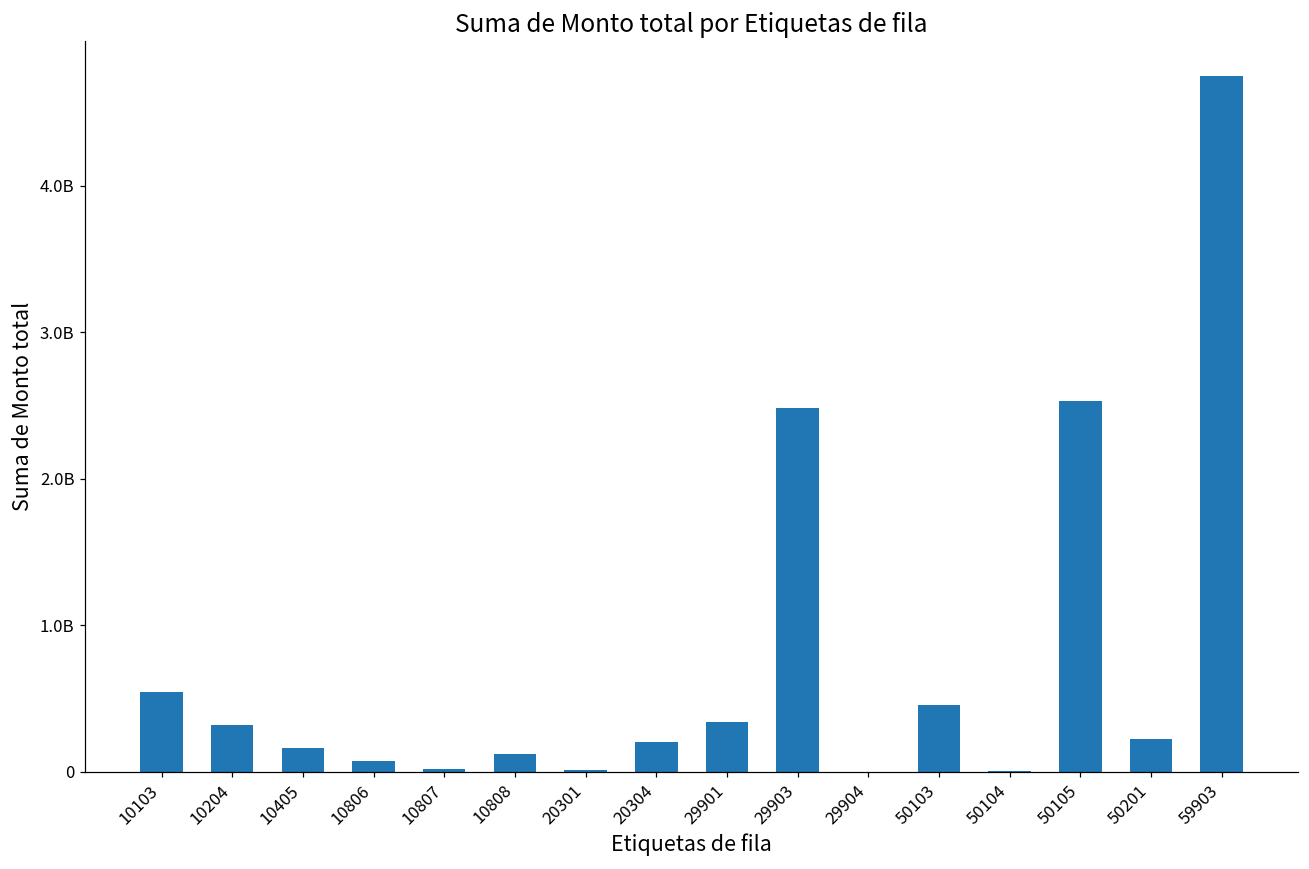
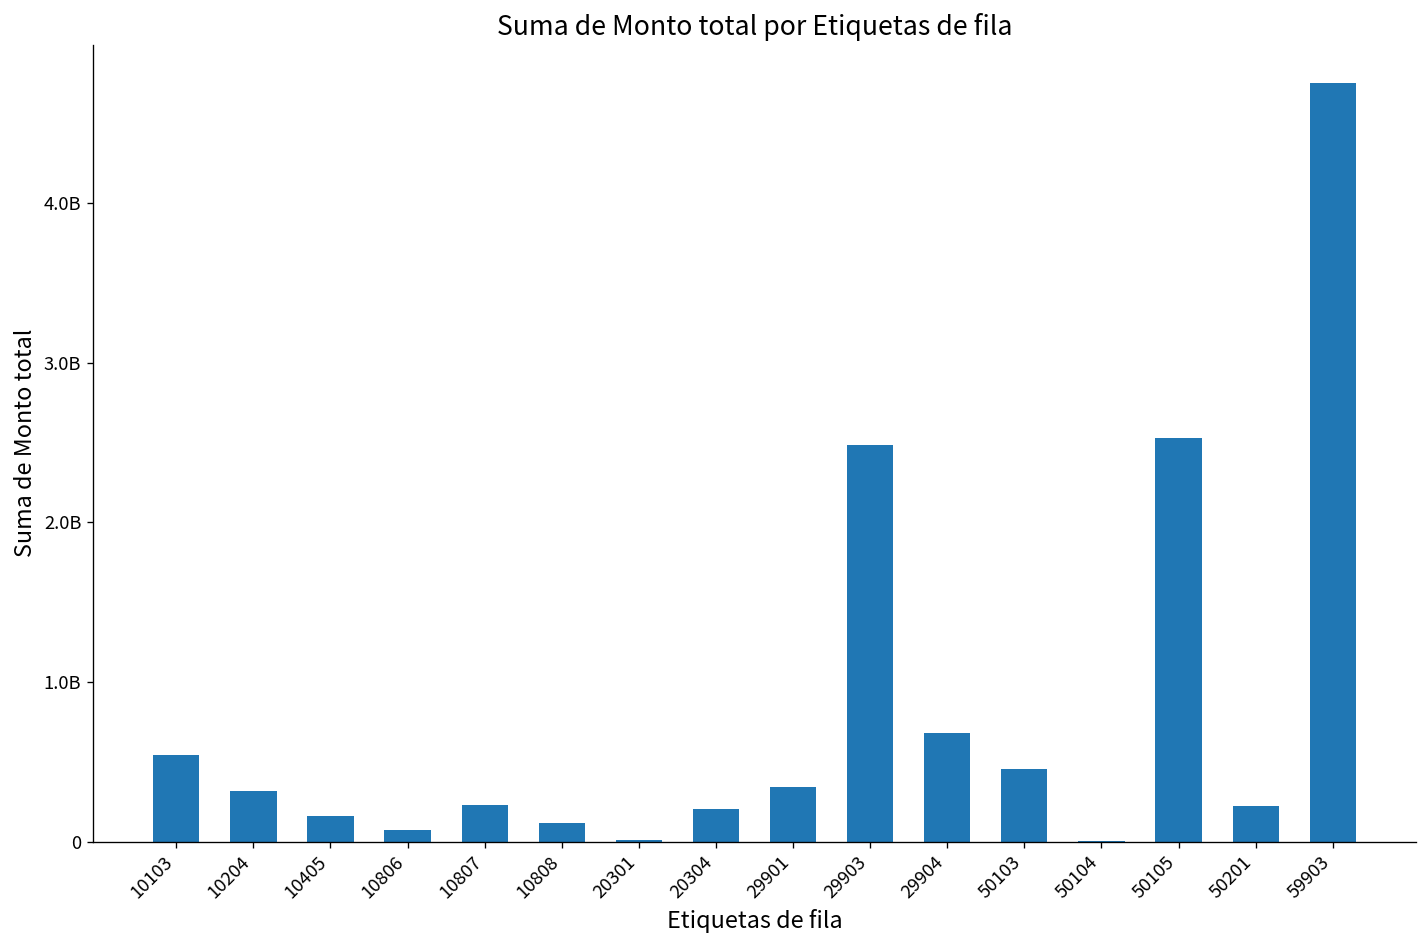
10807: 20000000 -> 230000000
29904: 0 -> 680000000
